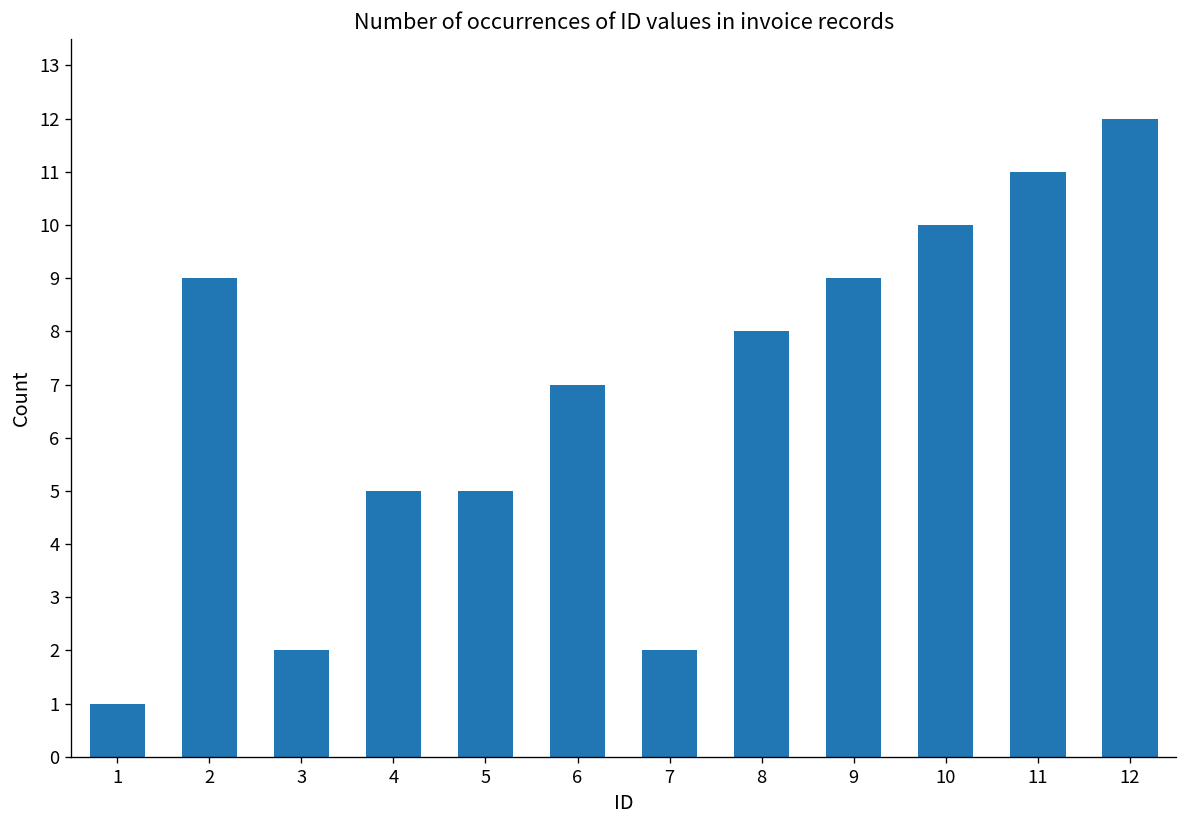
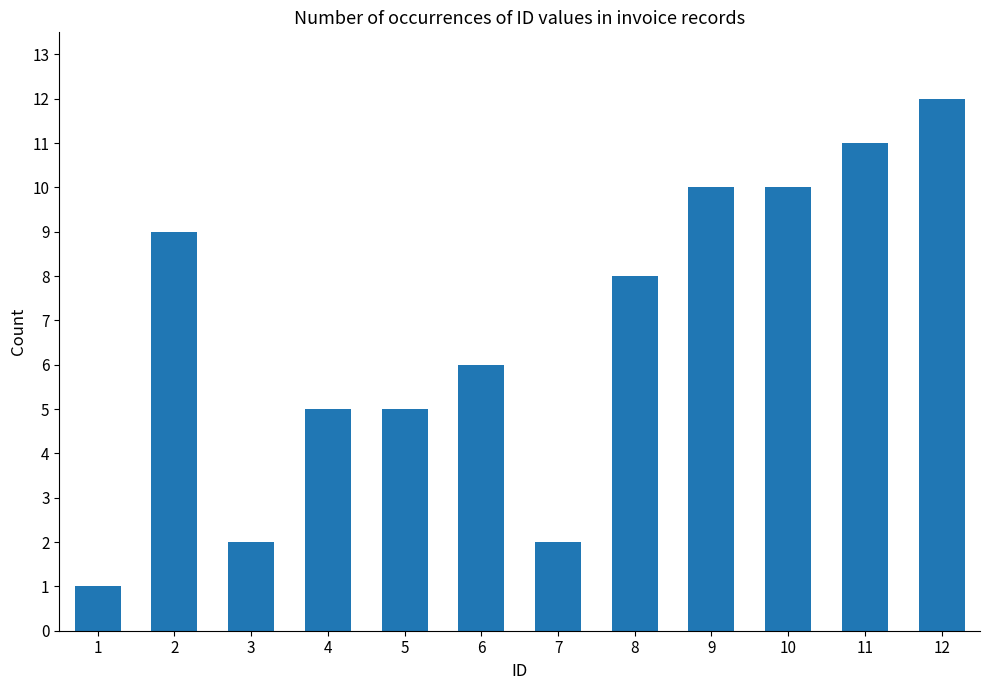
6: 7 -> 6
9: 9 -> 10
